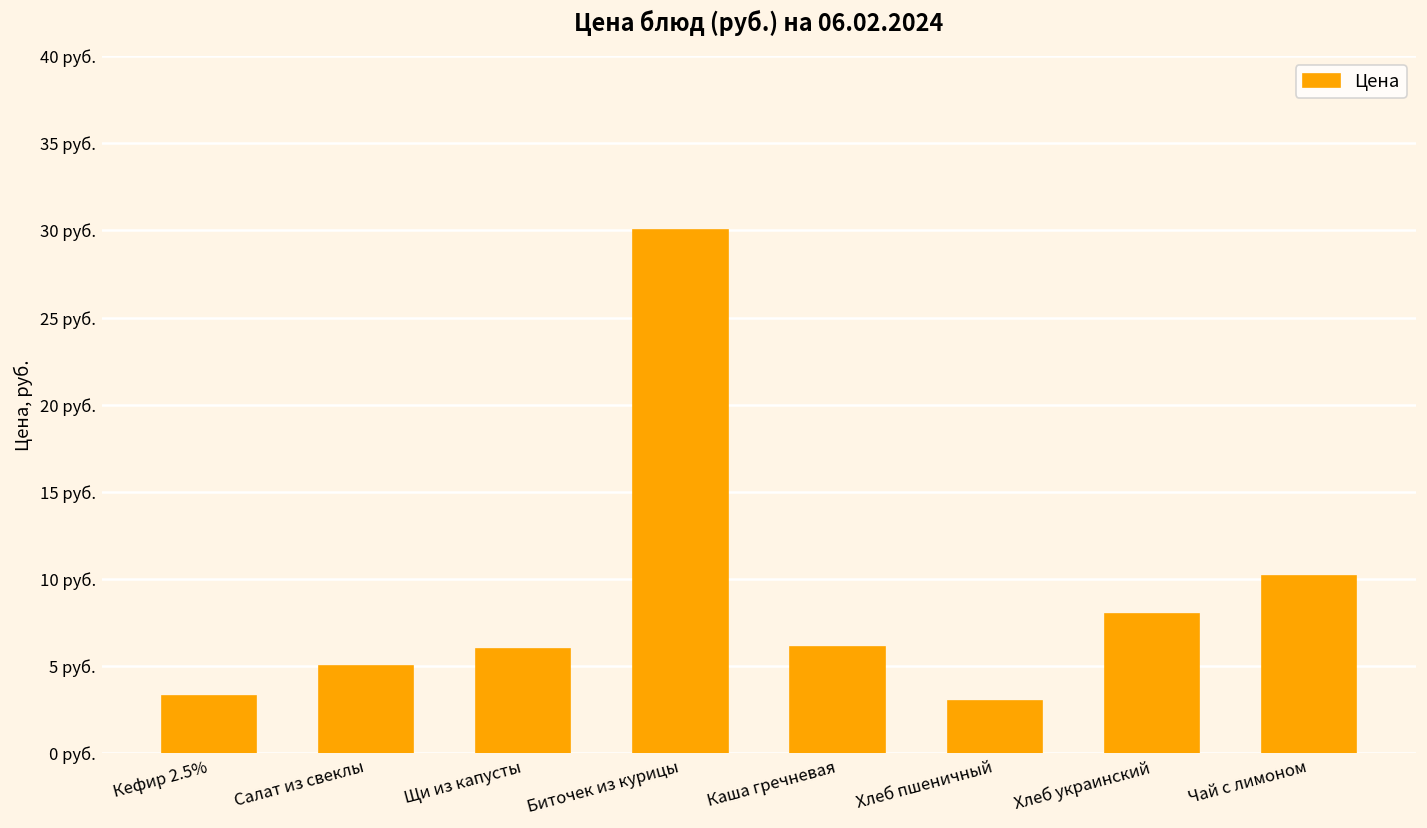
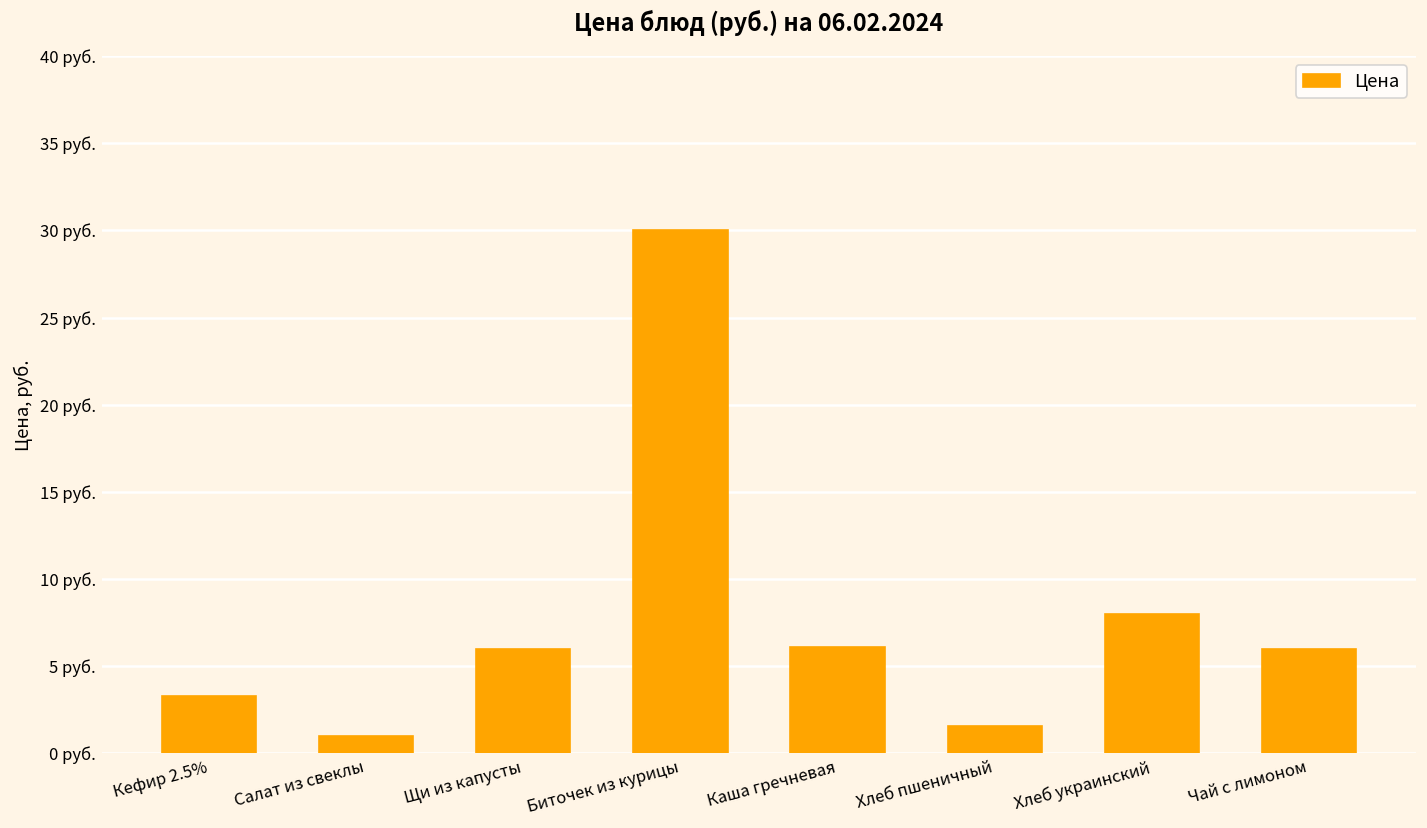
Салат из свеклы: 5 руб. -> 1 руб.
Хлеб пшеничный: 3.0 руб. -> 1.6 руб.
Чай с лимоном: 10.2 руб. -> 6.0 руб.
